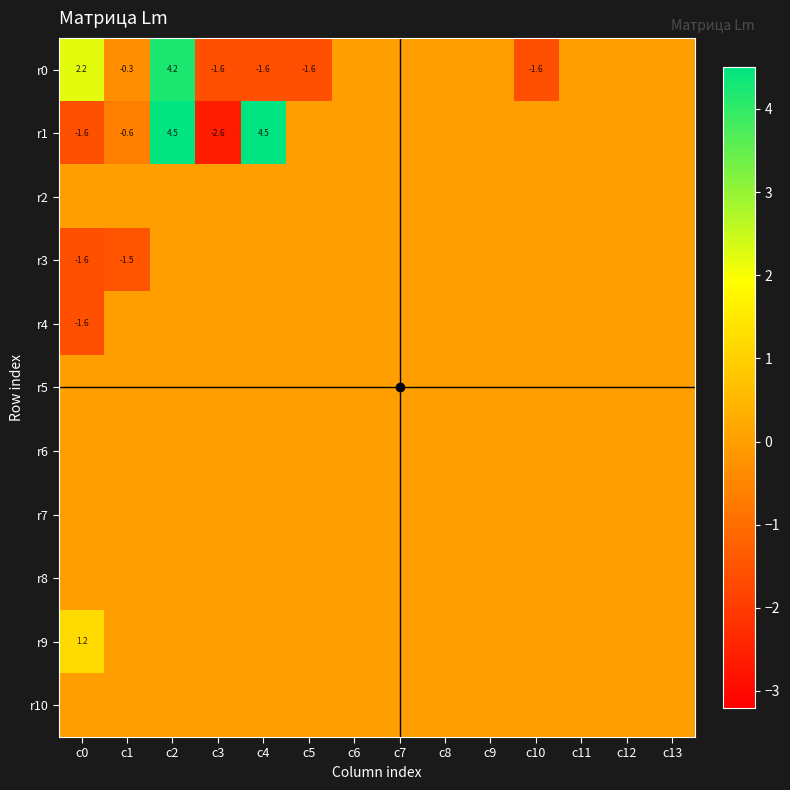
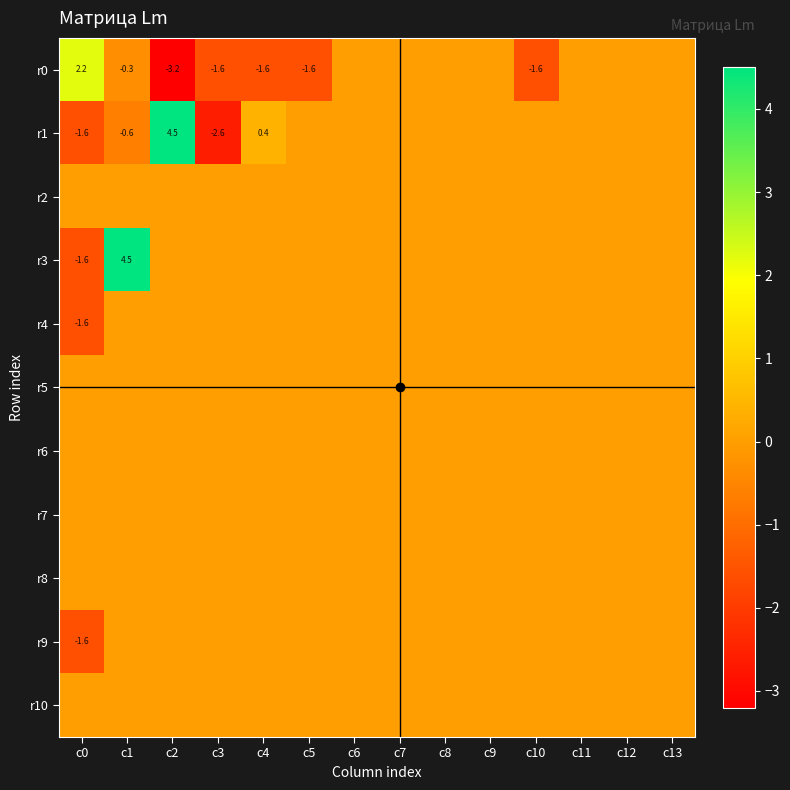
r0, c2: 4.2 -> -3.2
r1, c4: 4.5 -> 0.4
r3, c1: -1.5 -> 4.5
r9, c0: 1.2 -> -1.6
